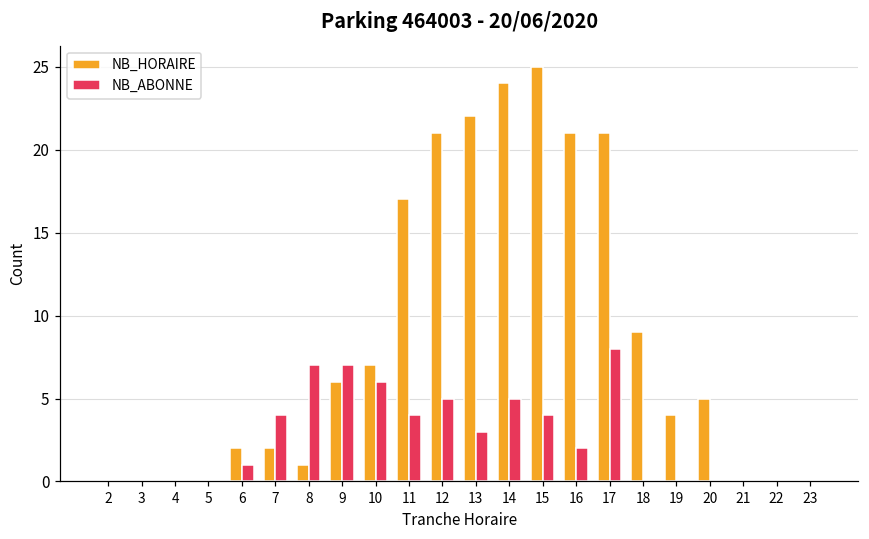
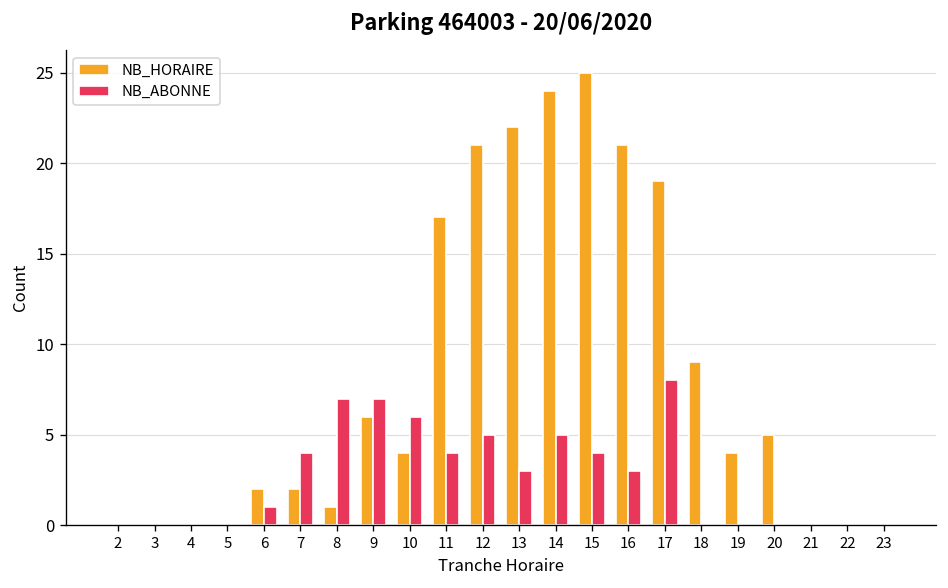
NB_HORAIRE, 10: 7 -> 4
NB_ABONNE, 16: 2 -> 3
NB_HORAIRE, 17: 21 -> 19
